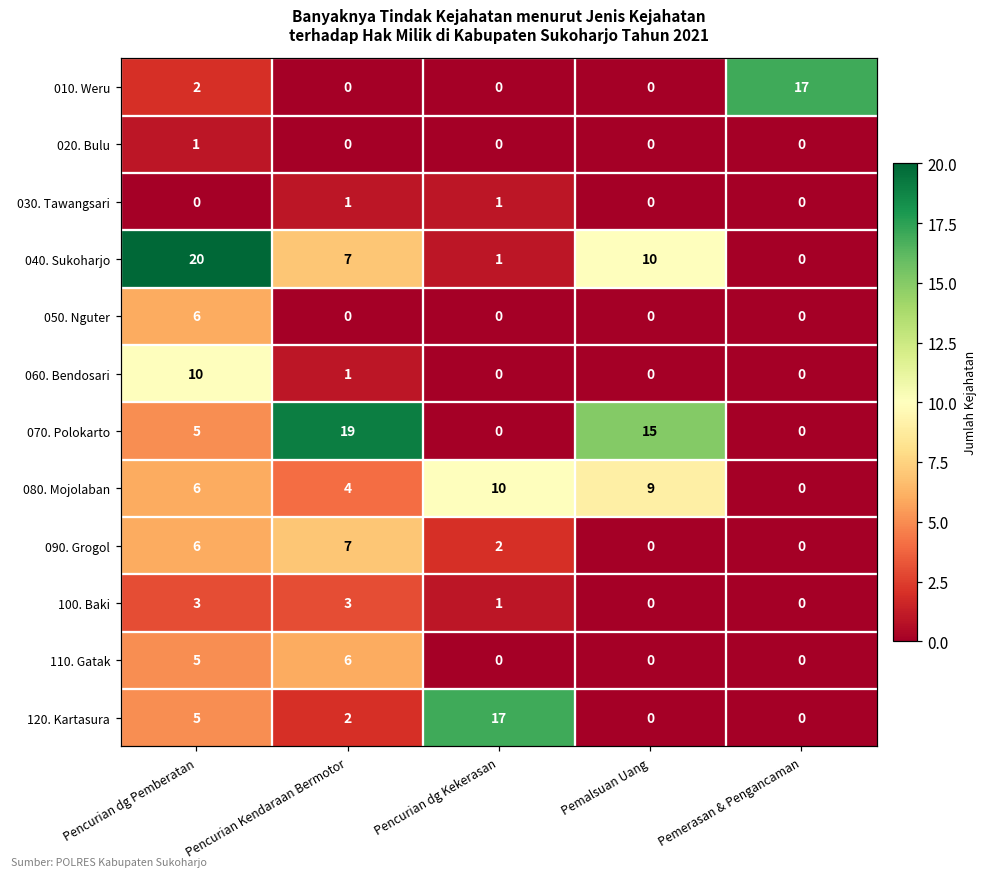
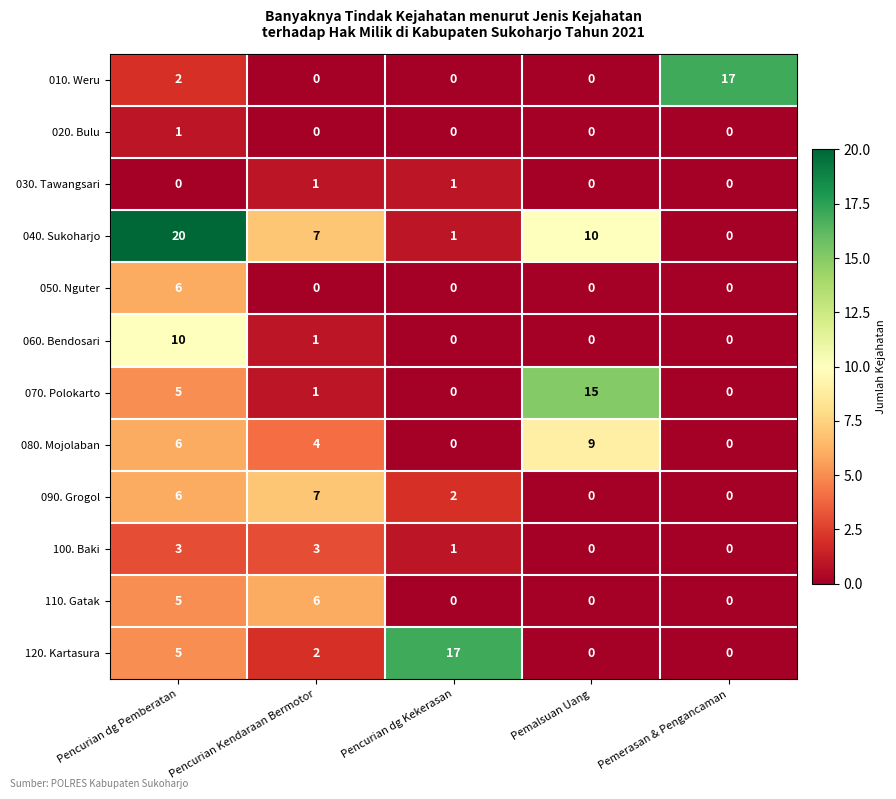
070. Polokarto, Pencurian Kendaraan Bermotor: 19 -> 1
080. Mojolaban, Pencurian dg Kekerasan: 10 -> 0
